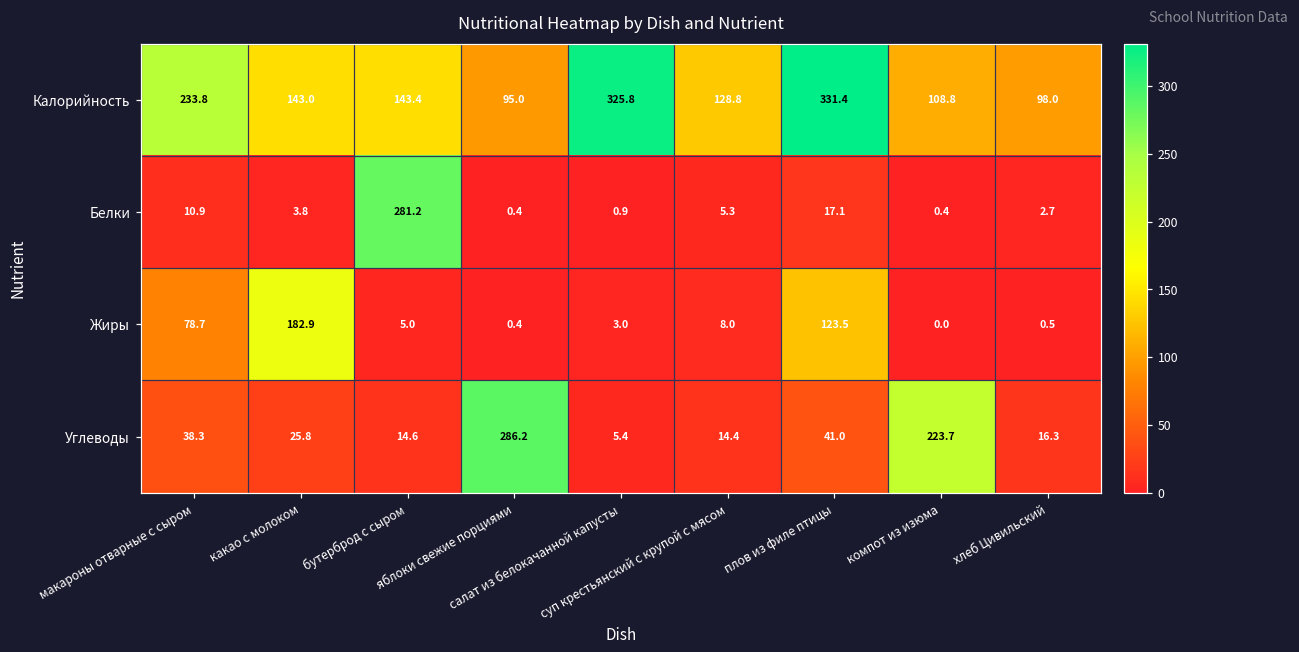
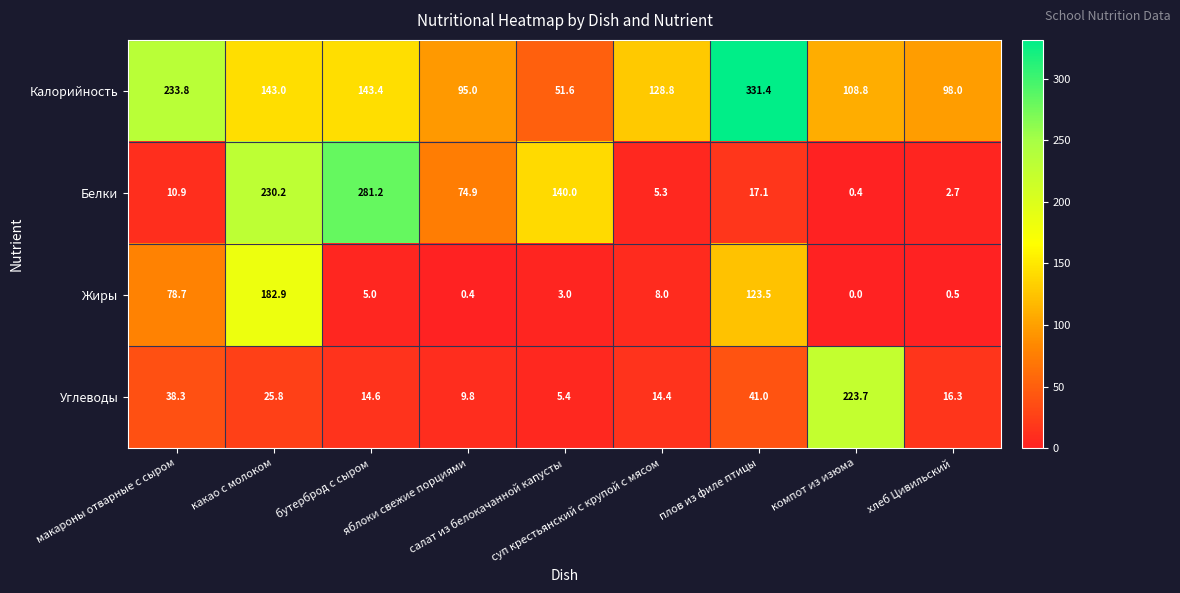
Калорийность, салат из белокачанной капусты: 325.8 -> 51.6
Белки, какао с молоком: 3.8 -> 230.2
Белки, яблоки свежие порциями: 0.4 -> 74.9
Белки, салат из белокачанной капусты: 0.9 -> 140.0
Углеводы, яблоки свежие порциями: 286.2 -> 9.8
